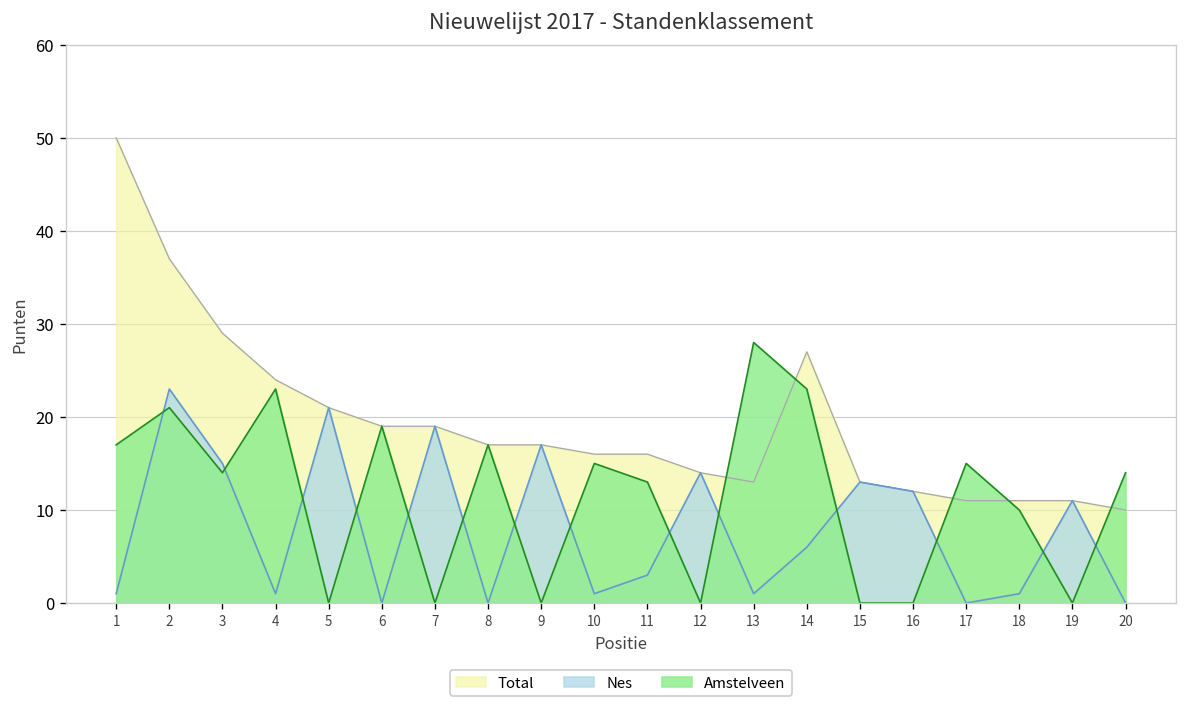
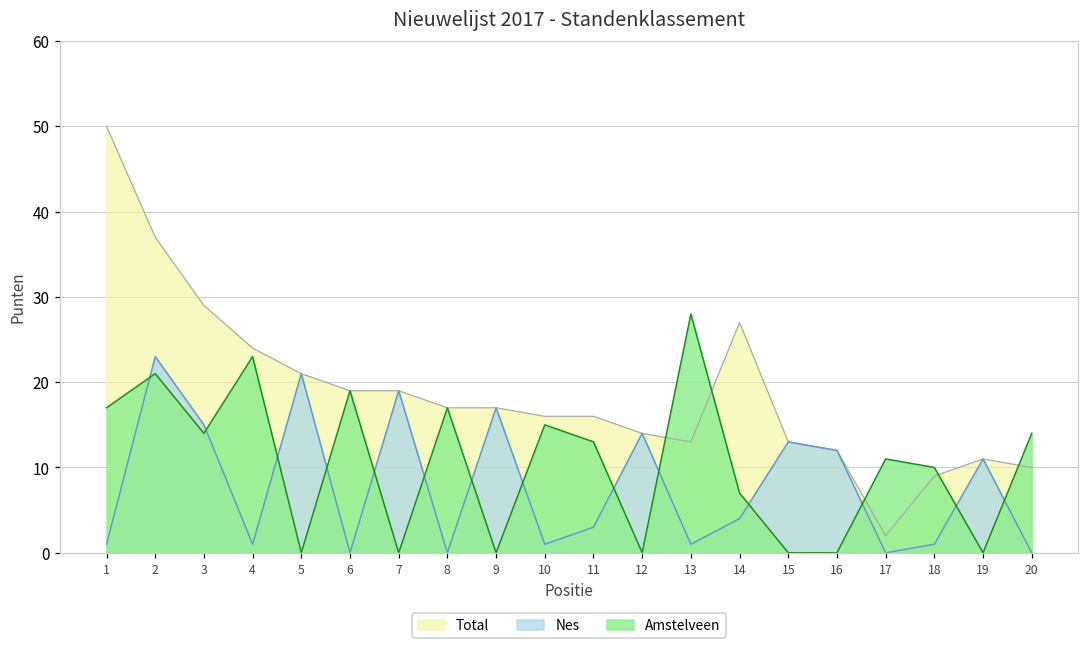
Nes, 14: 6 -> 4
Amstelveen, 14: 23 -> 7
Total, 17: 11 -> 2
Amstelveen, 17: 15 -> 11
Total, 18: 11 -> 9
